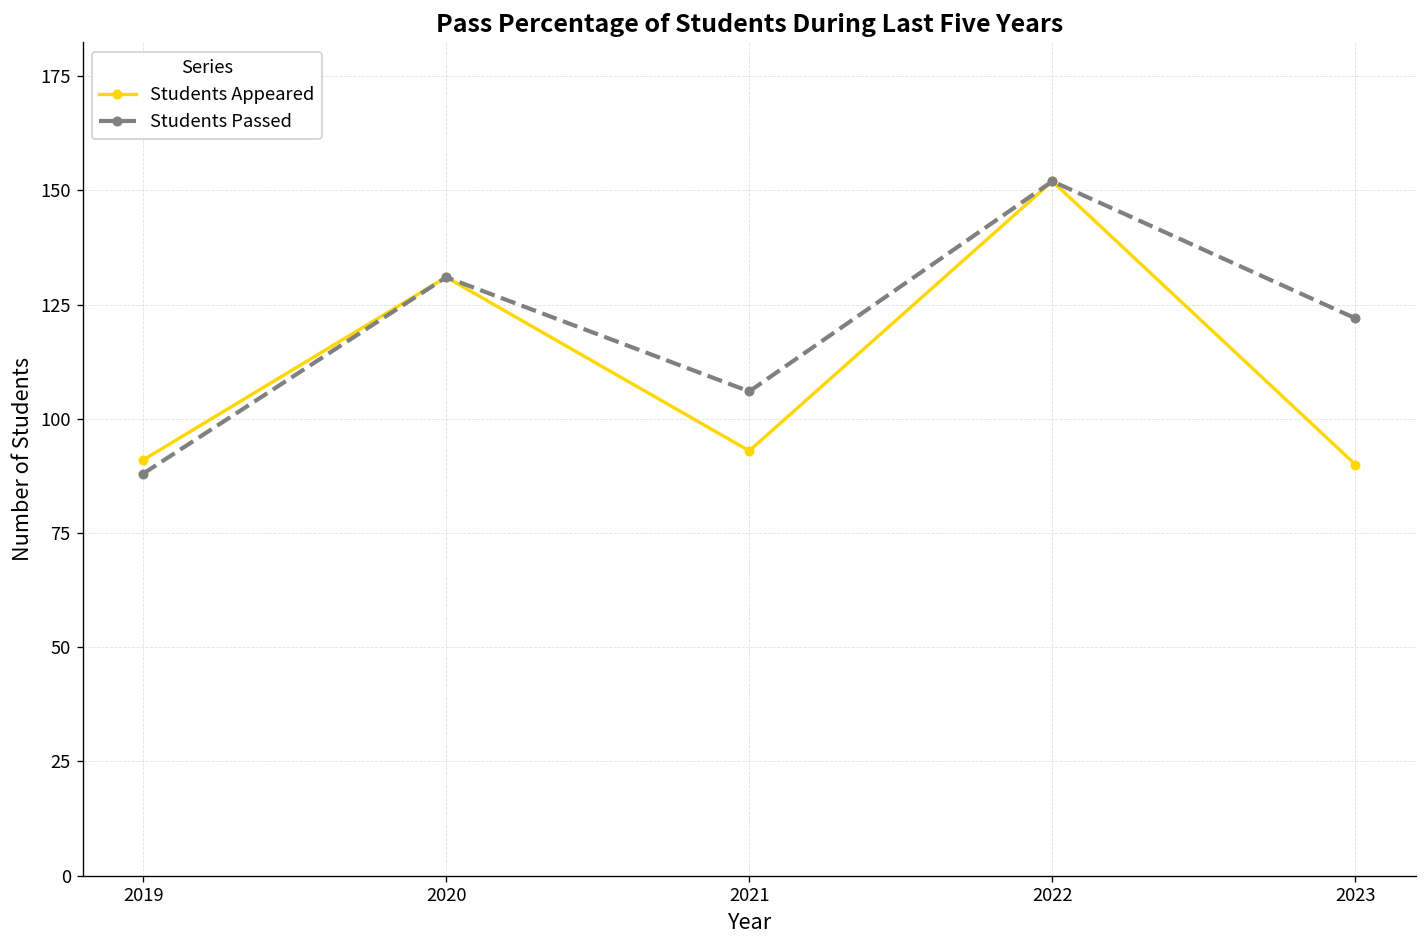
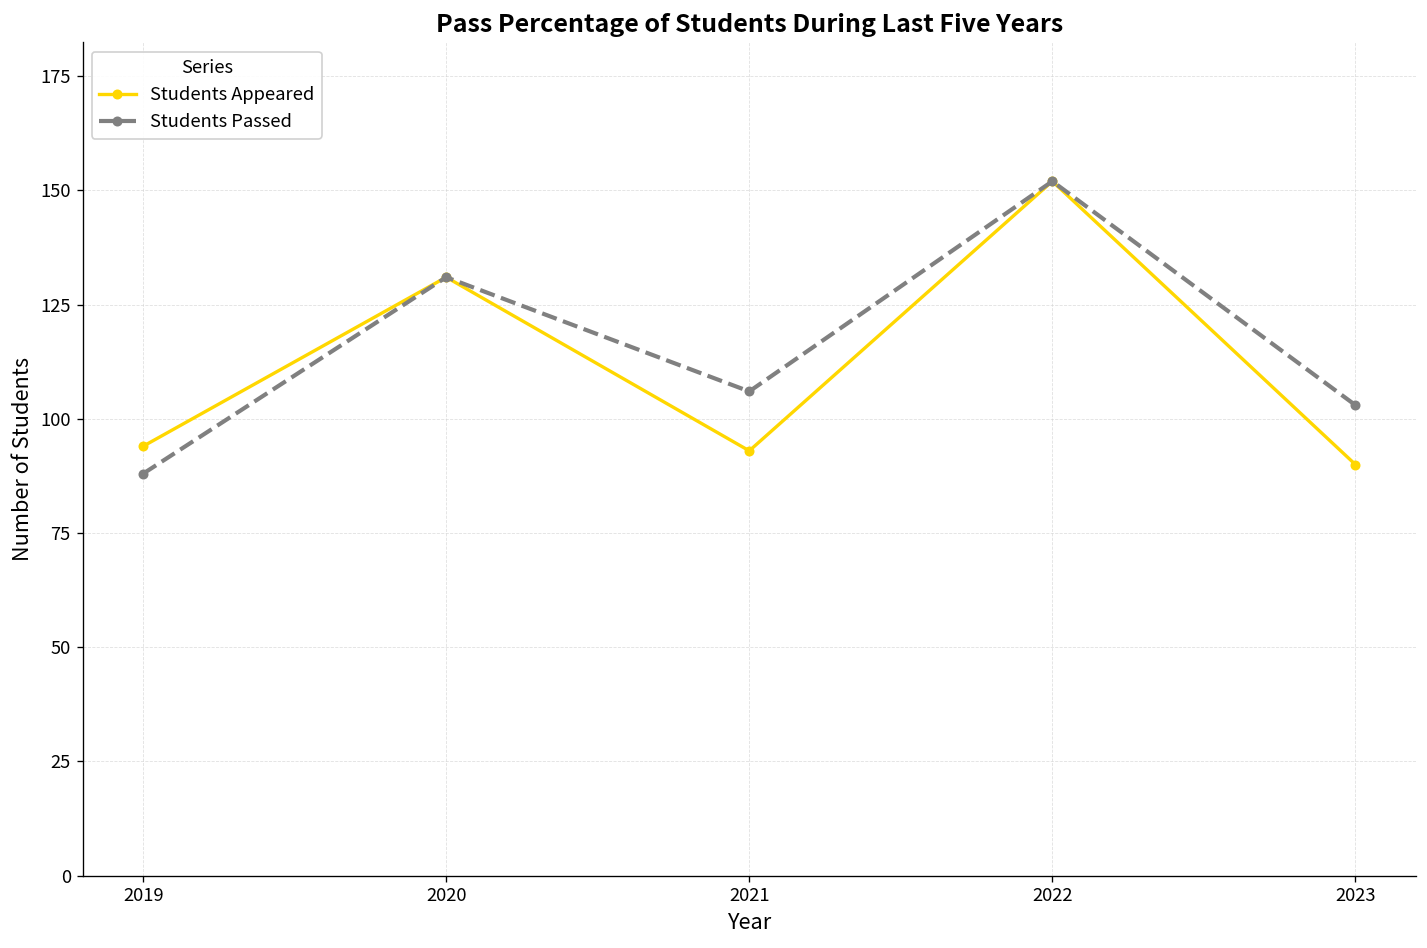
Students Appeared, 2019: 91 -> 94
Students Passed, 2023: 122 -> 103
